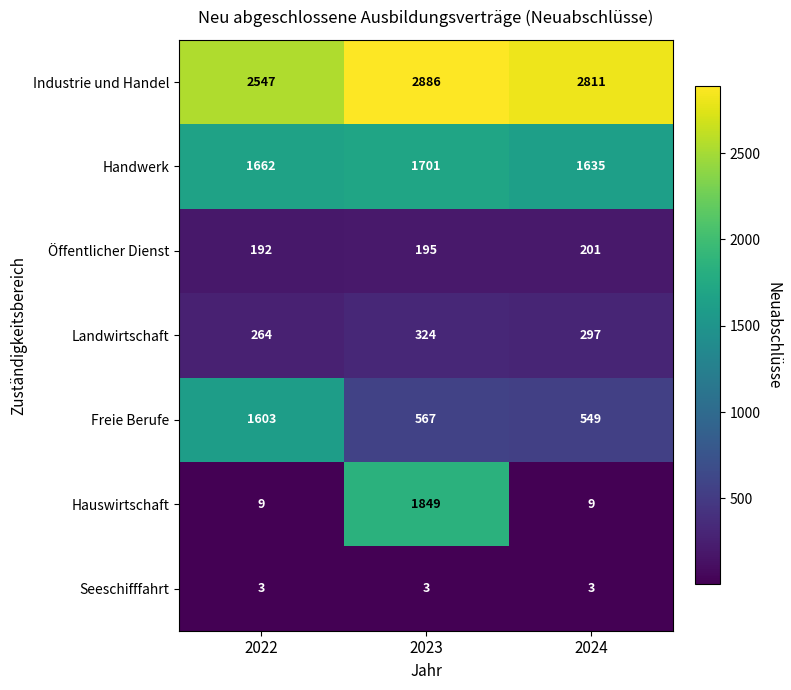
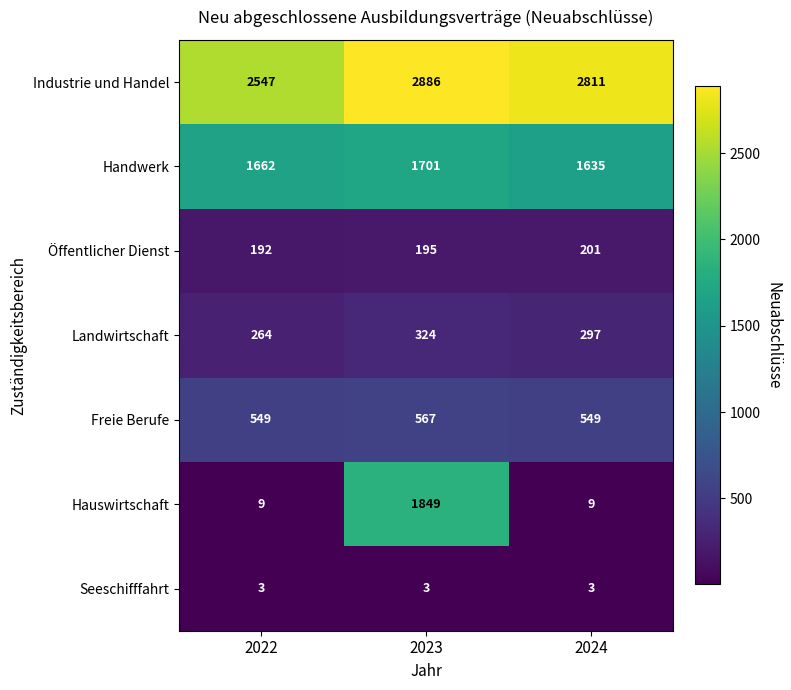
Freie Berufe, 2022: 1603 -> 549
